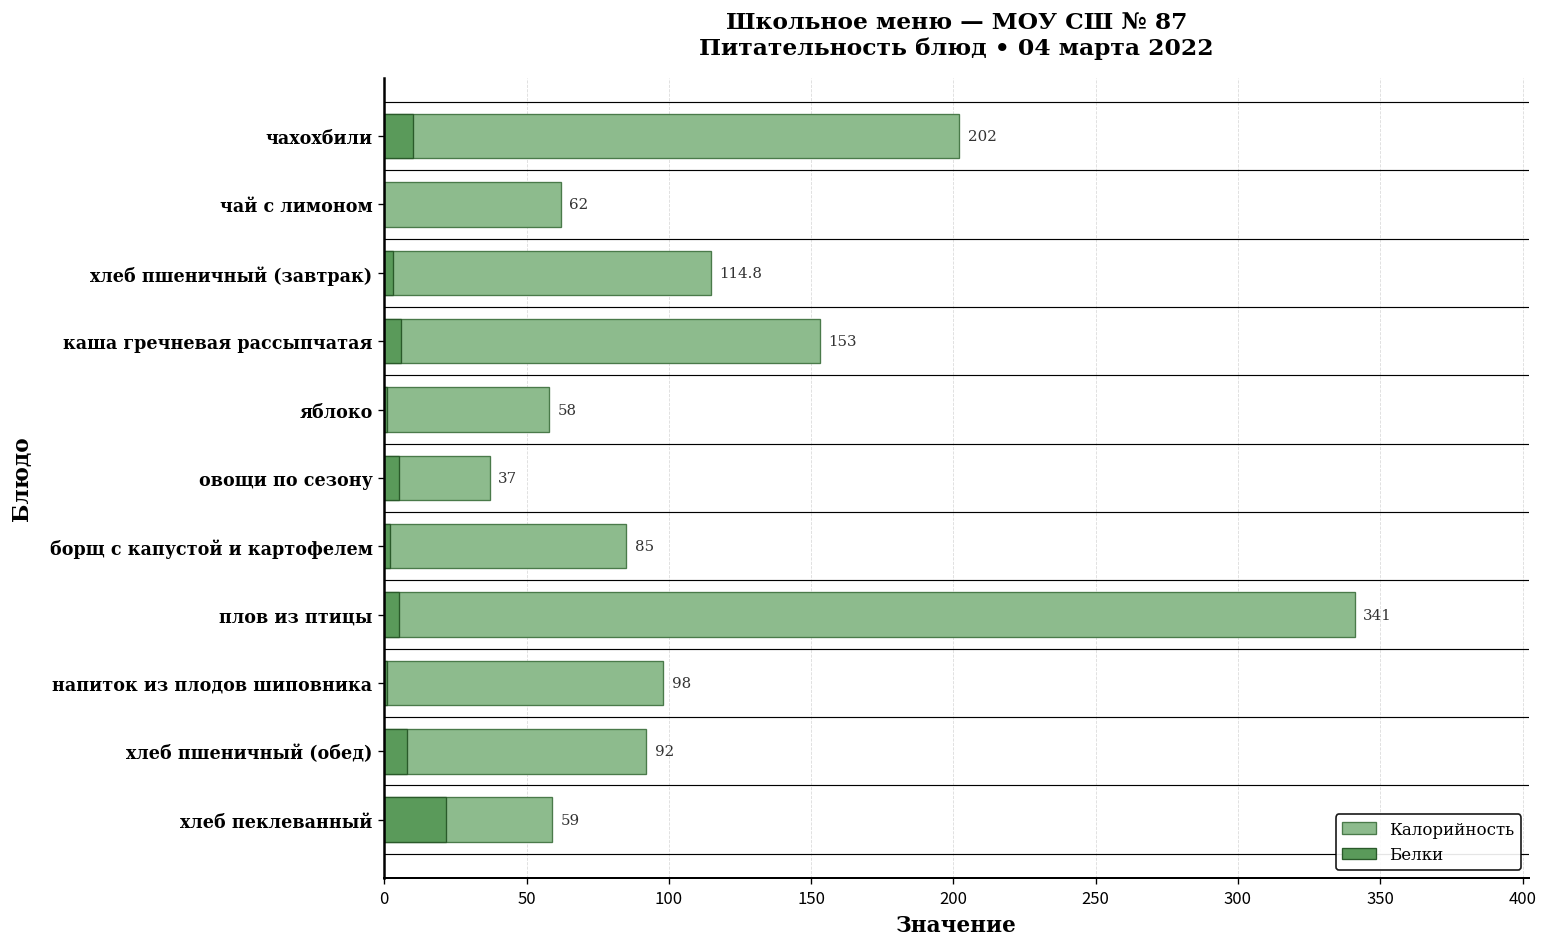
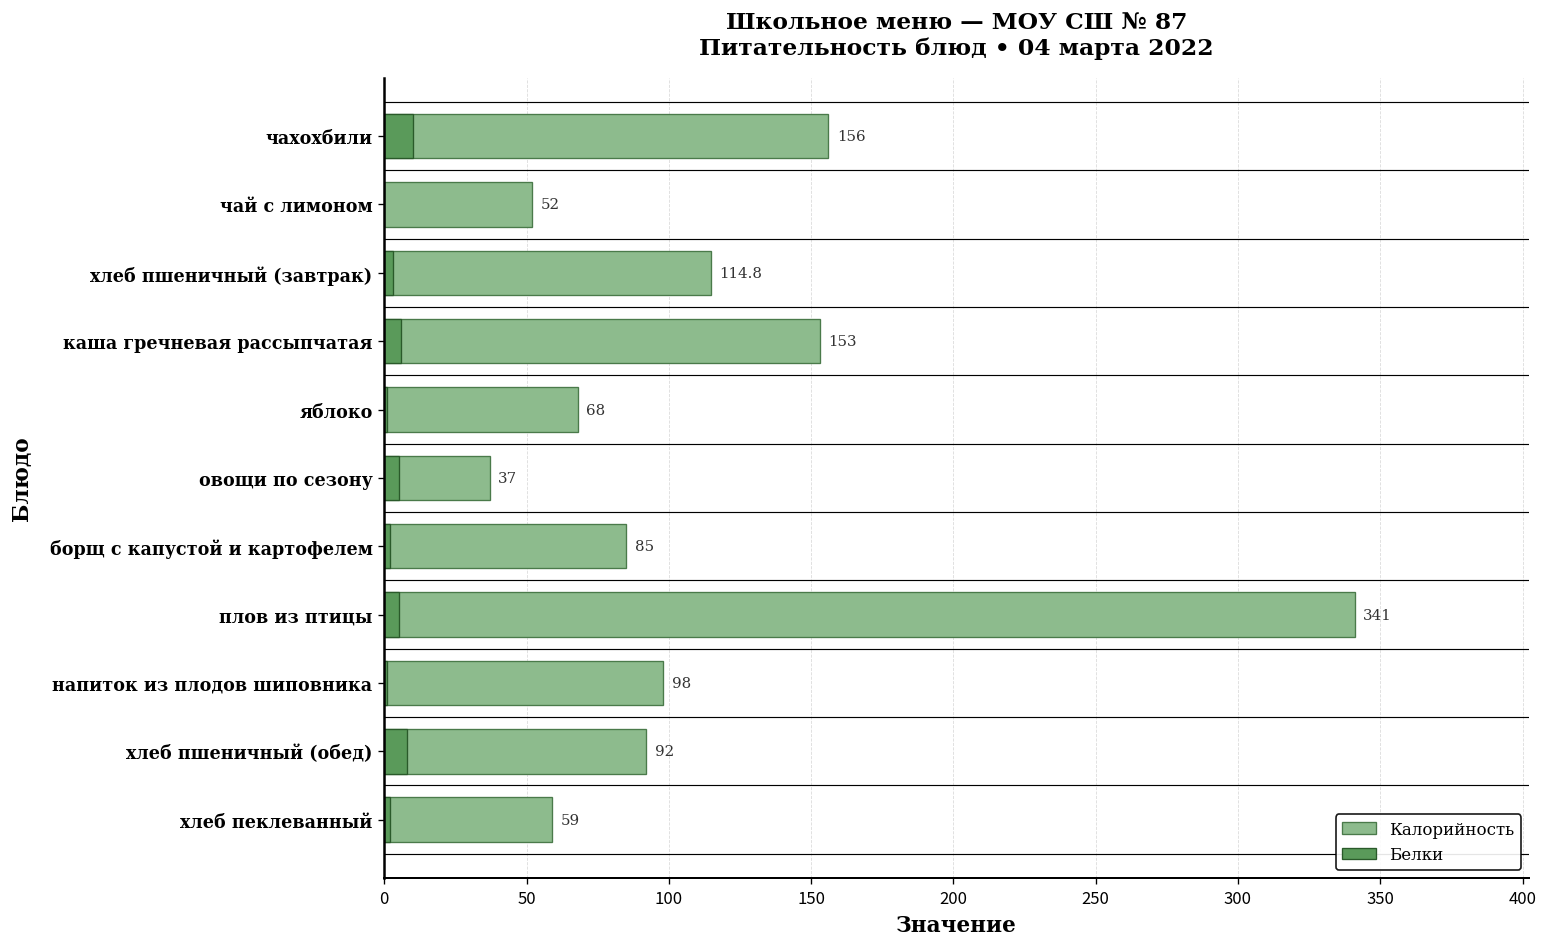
Калорийность, чахохбили: 202 -> 156
Калорийность, чай с лимоном: 62 -> 52
Калорийность, яблоко: 58 -> 68
Белки, хлеб пеклеванный: 22 -> 2
